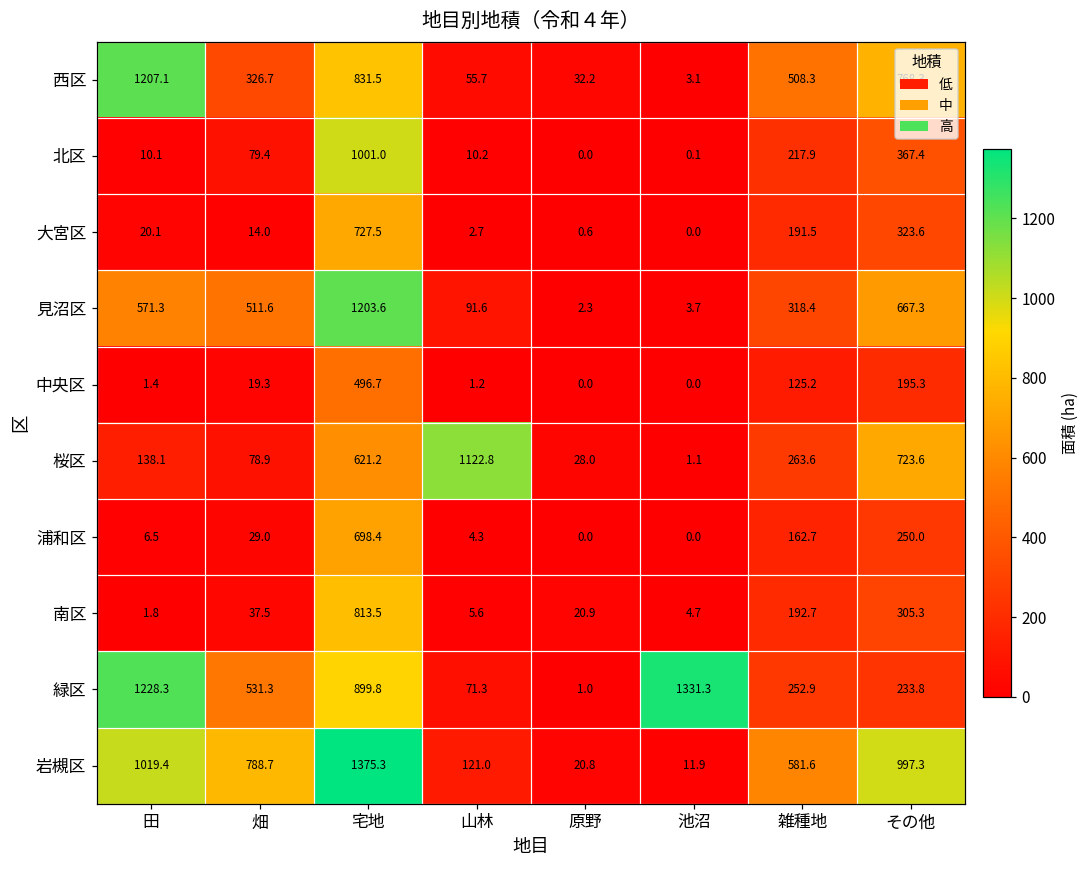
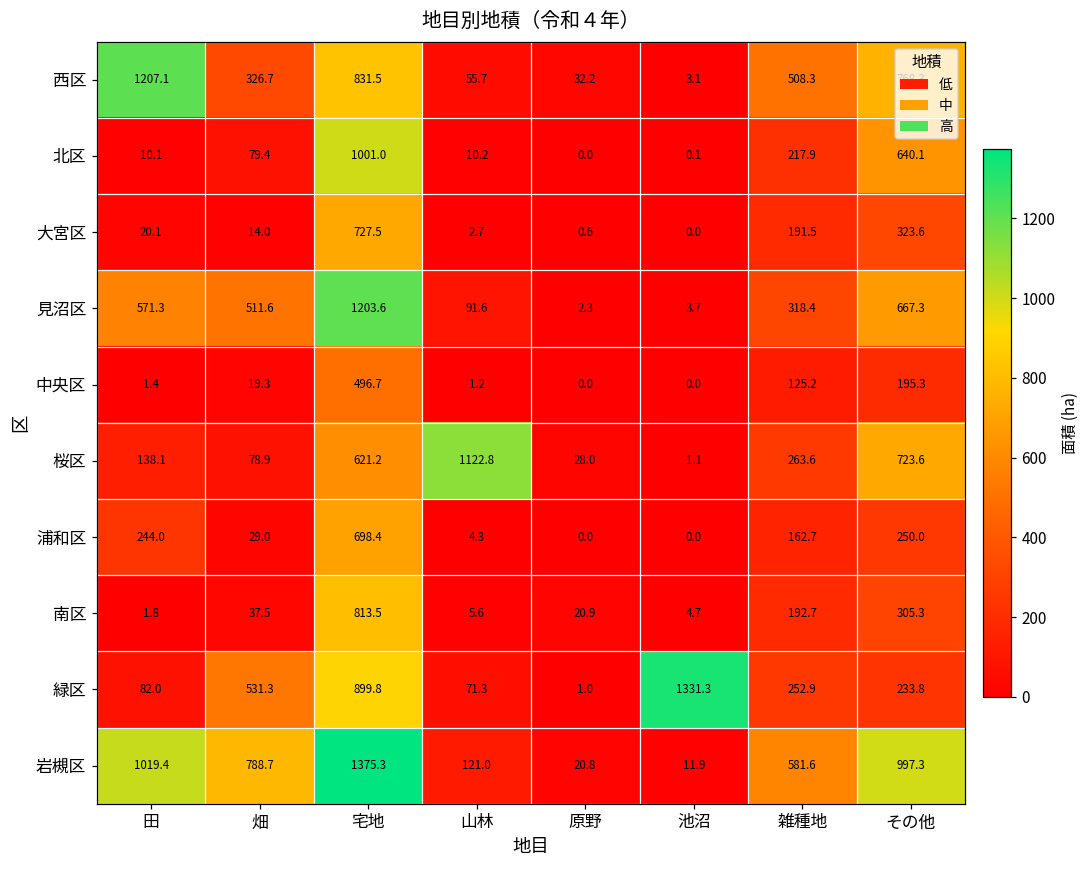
北区, その他: 367.4 -> 640.1
浦和区, 田: 6.5 -> 244.0
緑区, 田: 1228.3 -> 82.0
